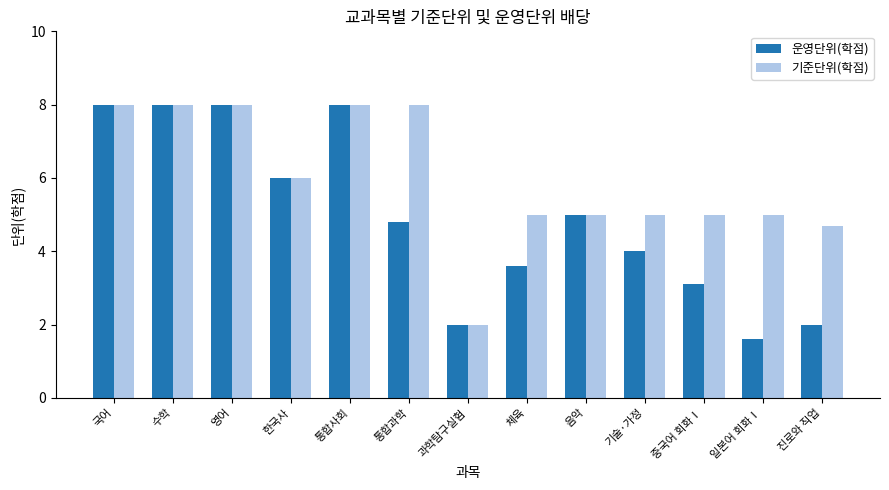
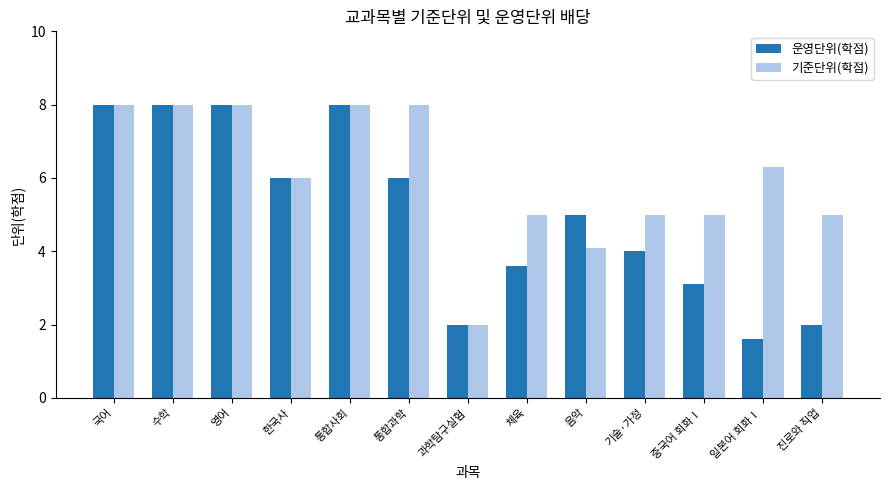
운영단위(학점), 통합과학: 4.8 -> 6.0
기준단위(학점), 음악: 5.0 -> 4.1
기준단위(학점), 일본어 회화Ⅰ: 5.0 -> 6.3
기준단위(학점), 진로와 직업: 4.7 -> 5.0
